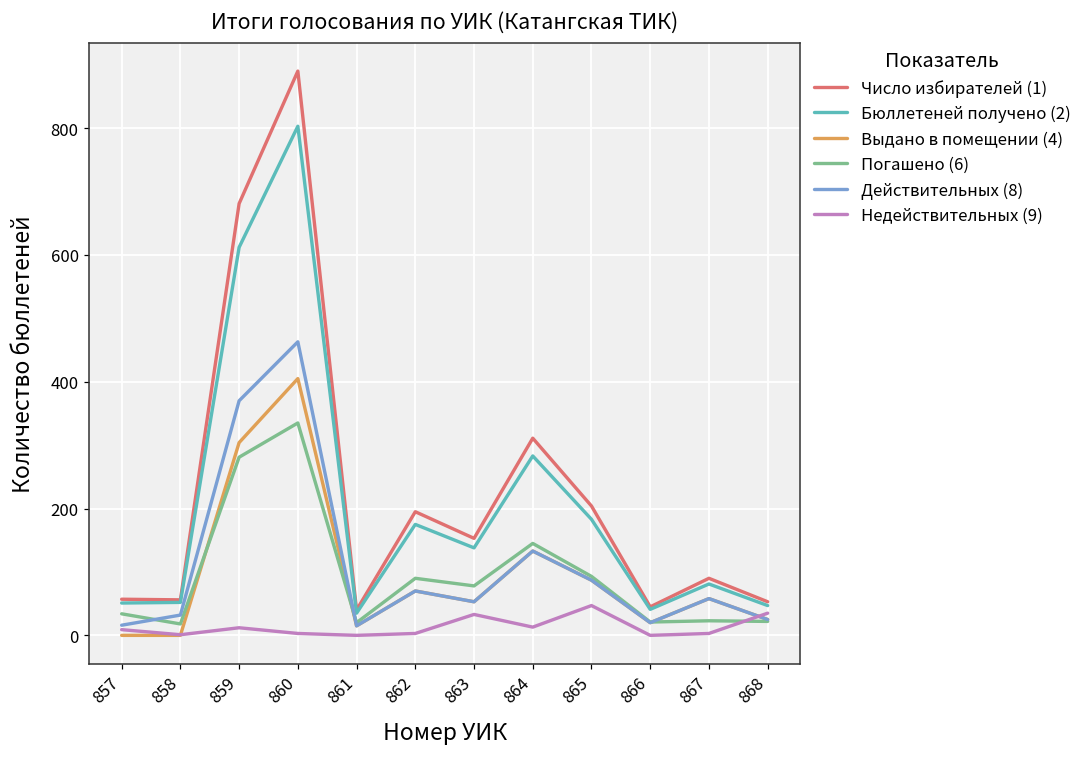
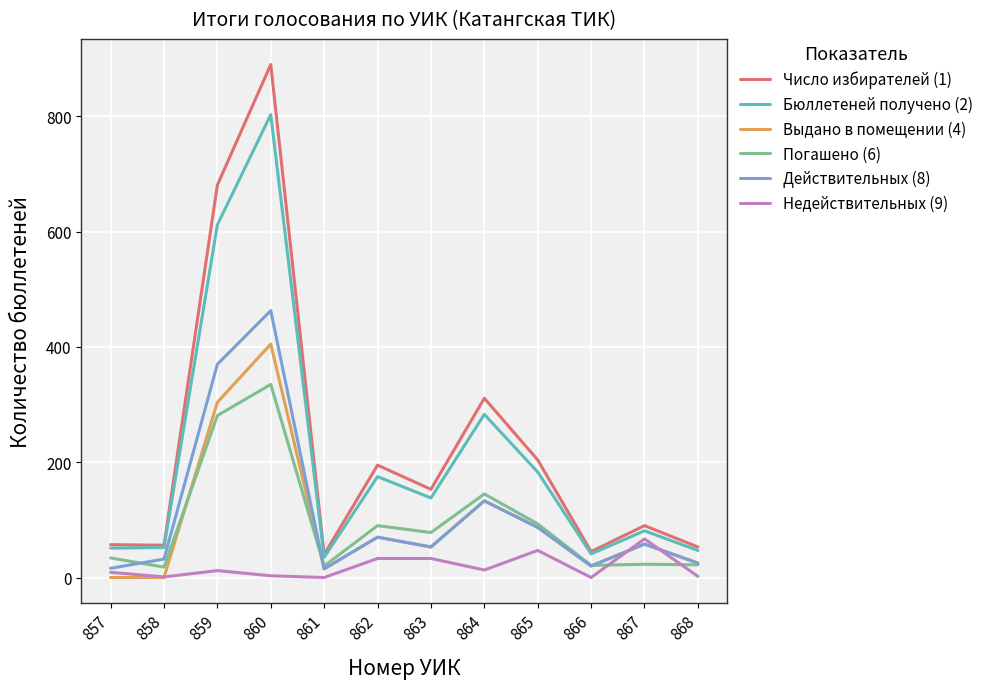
Недействительных (9), 862: 0 -> 30
Недействительных (9), 867: 0 -> 70
Недействительных (9), 868: 40 -> 0
